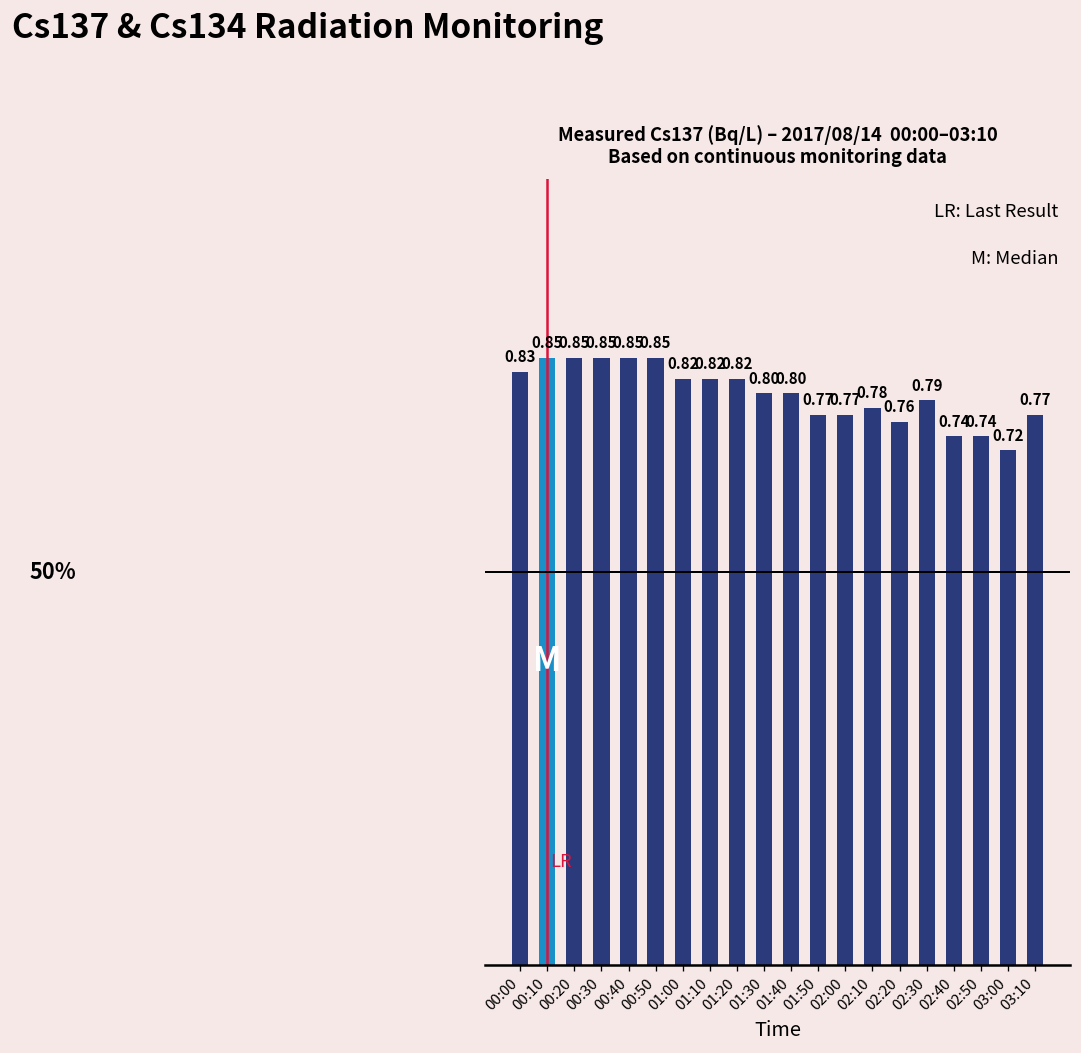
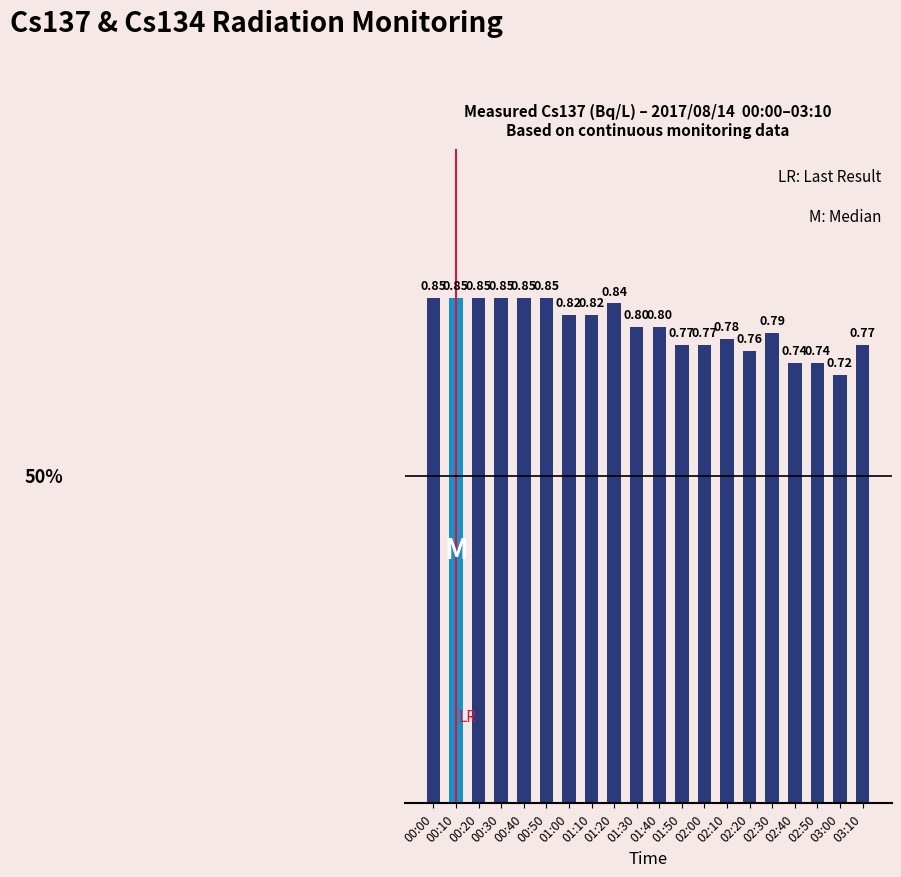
00:00: 0.83 -> 0.85
01:20: 0.82 -> 0.84
